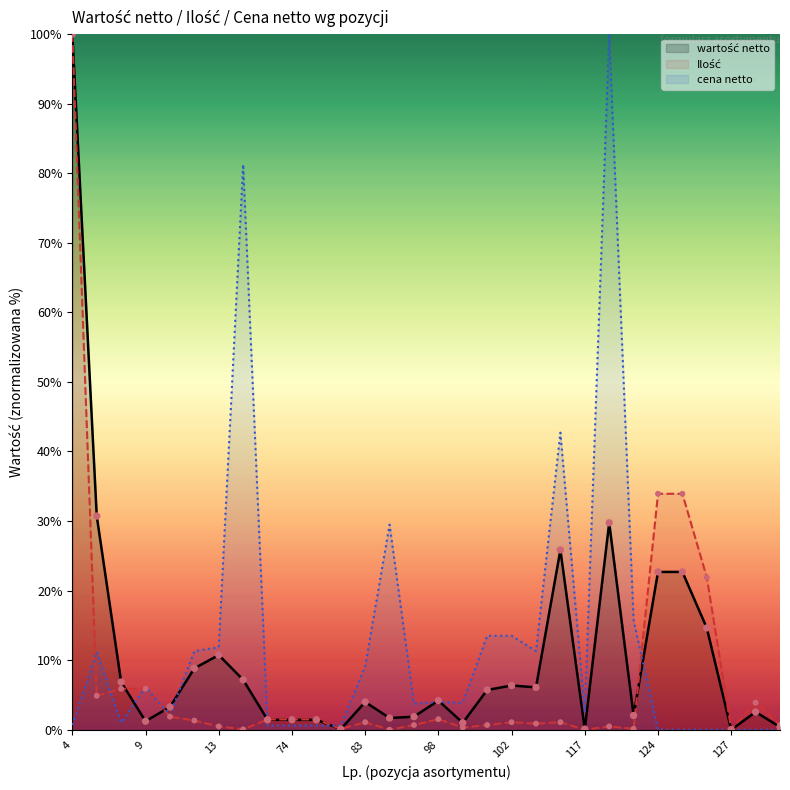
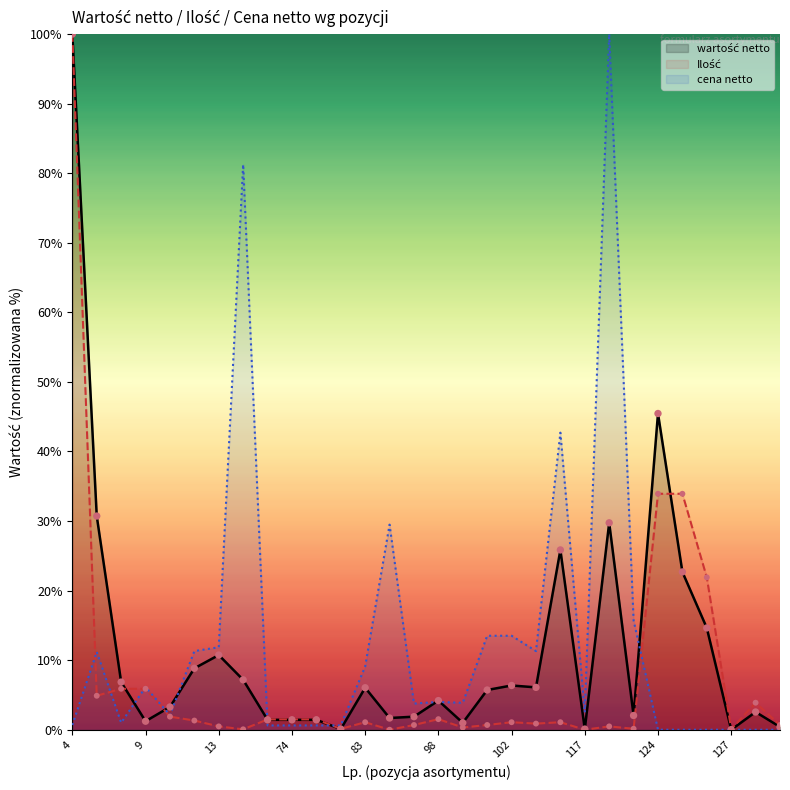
wartość netto, 83: 4% -> 6%
wartość netto, 124: 23% -> 45%
